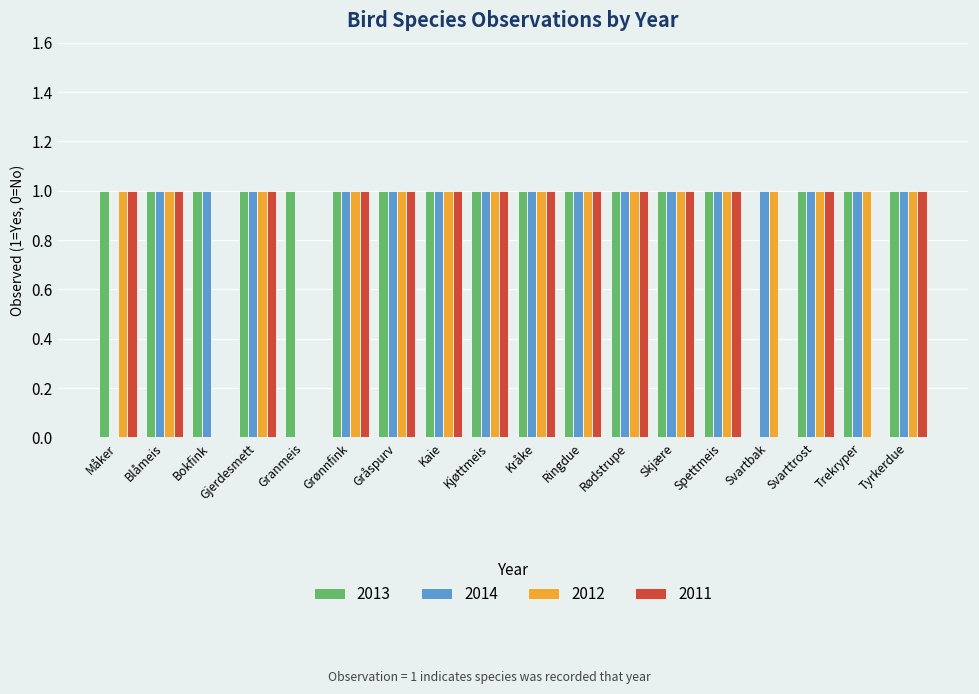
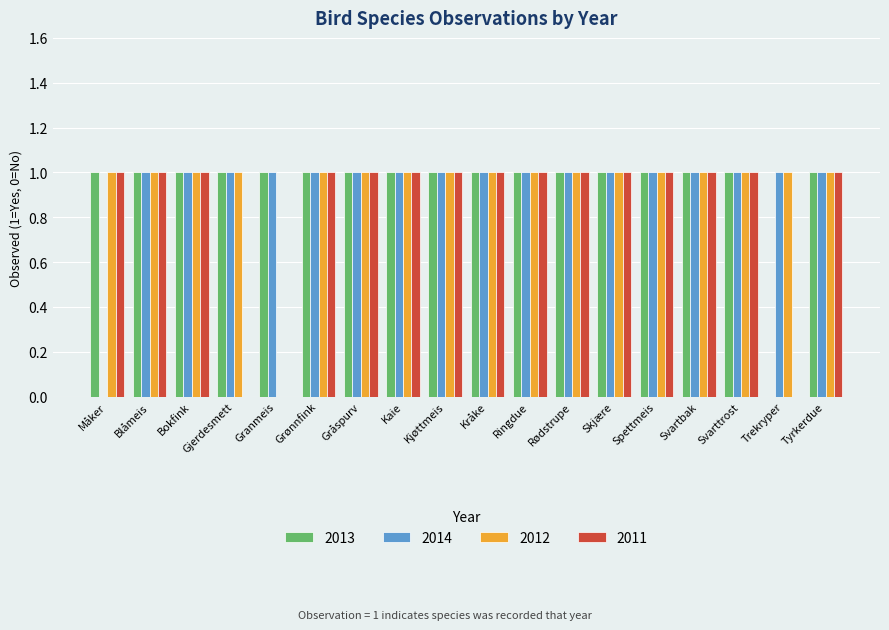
2012, Bokfink: 0 -> 1
2011, Bokfink: 0 -> 1
2011, Gjerdesmett: 1 -> 0
2014, Granmeis: 0 -> 1
2013, Svartbak: 0 -> 1
2011, Svartbak: 0 -> 1
2013, Trekryper: 1 -> 0
